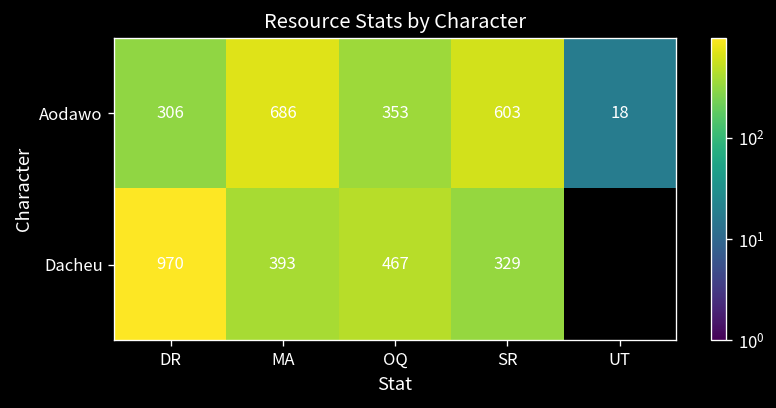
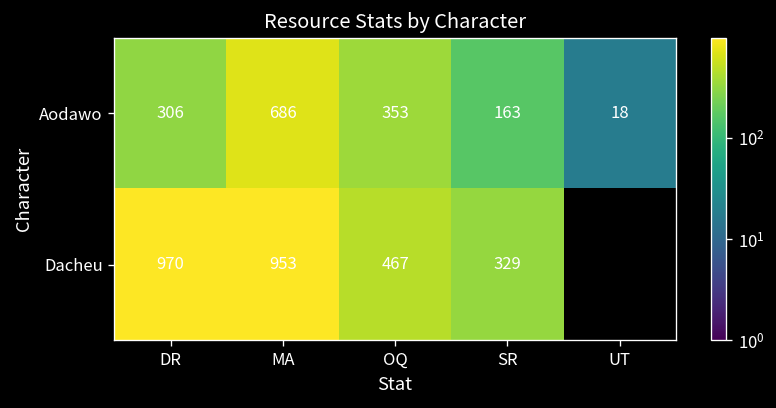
Aodawo, SR: 603 -> 163
Dacheu, MA: 393 -> 953
